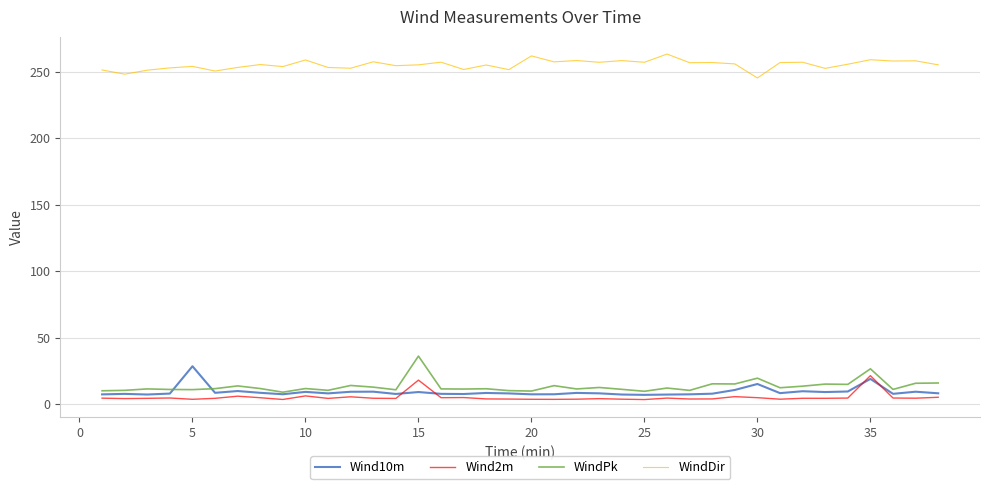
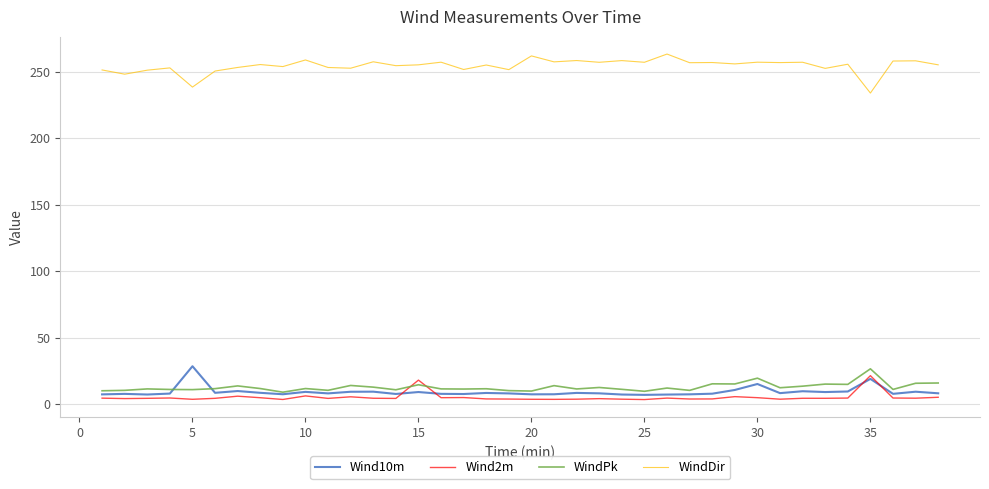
WindDir, 5: 254 -> 238
WindPk, 15: 36 -> 15
WindDir, 30: 245 -> 257
WindDir, 35: 259 -> 234
